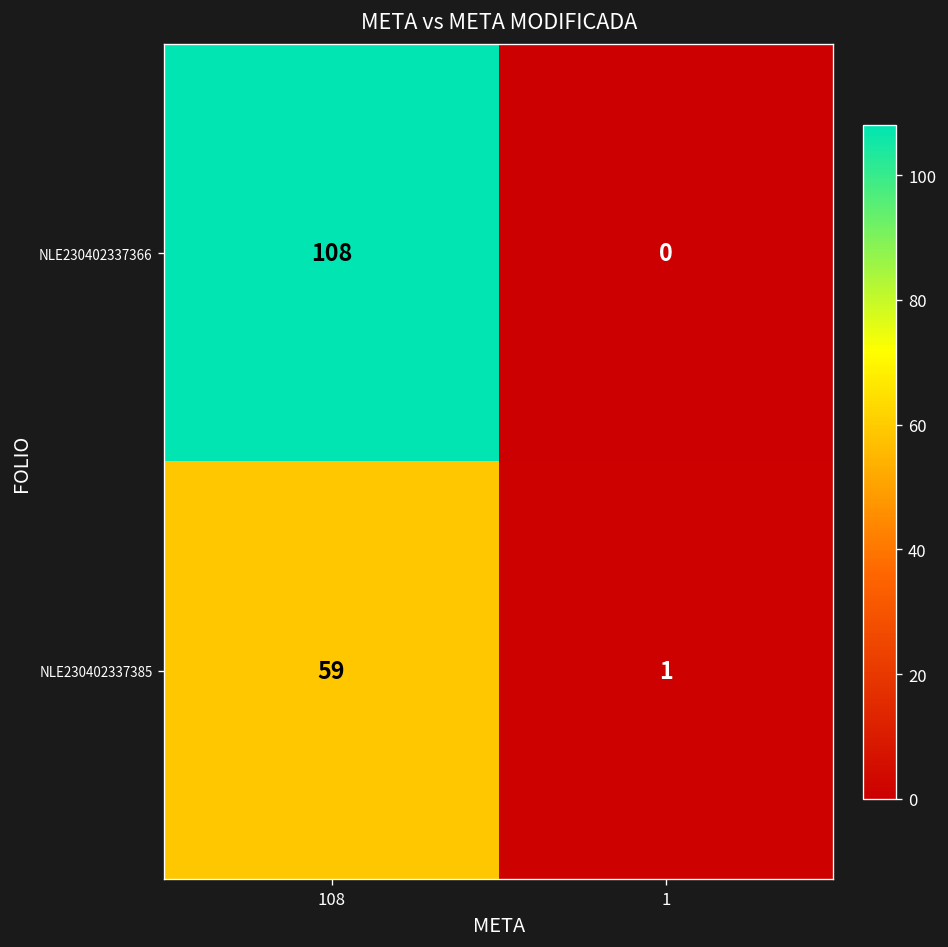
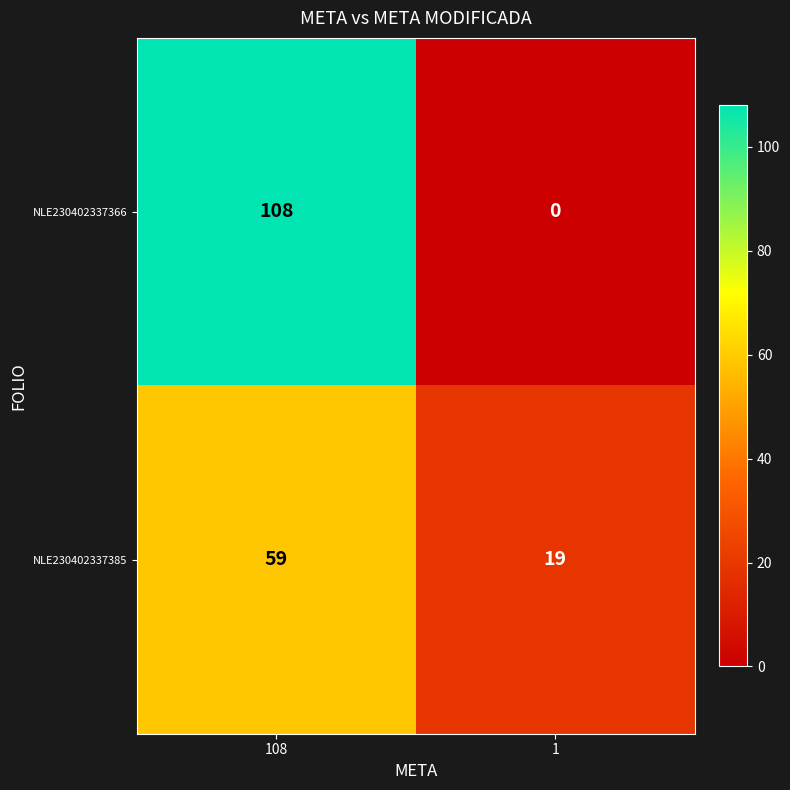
NLE230402337385, 1: 1 -> 19
